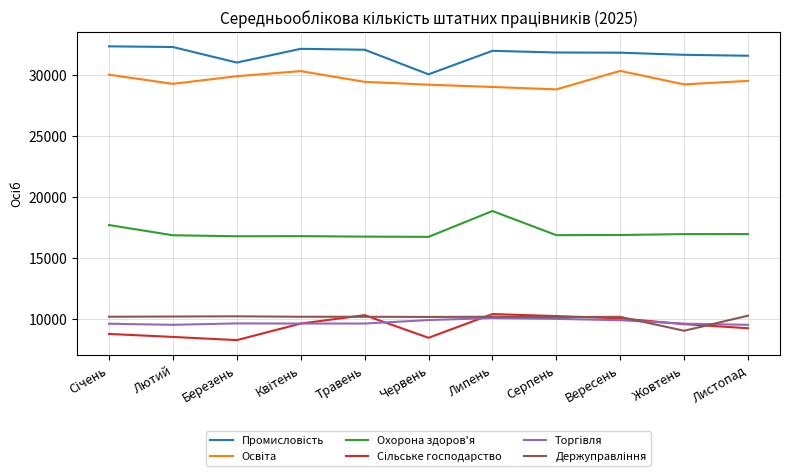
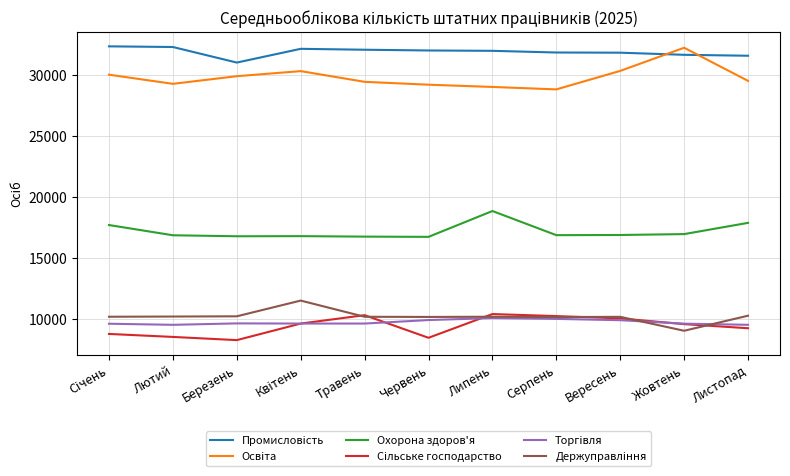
Держуправління, Квітень: 10200 -> 11500
Промисловість, Червень: 30000 -> 32000
Освіта, Жовтень: 29200 -> 32200
Охорона здоров'я, Листопад: 16900 -> 17900
